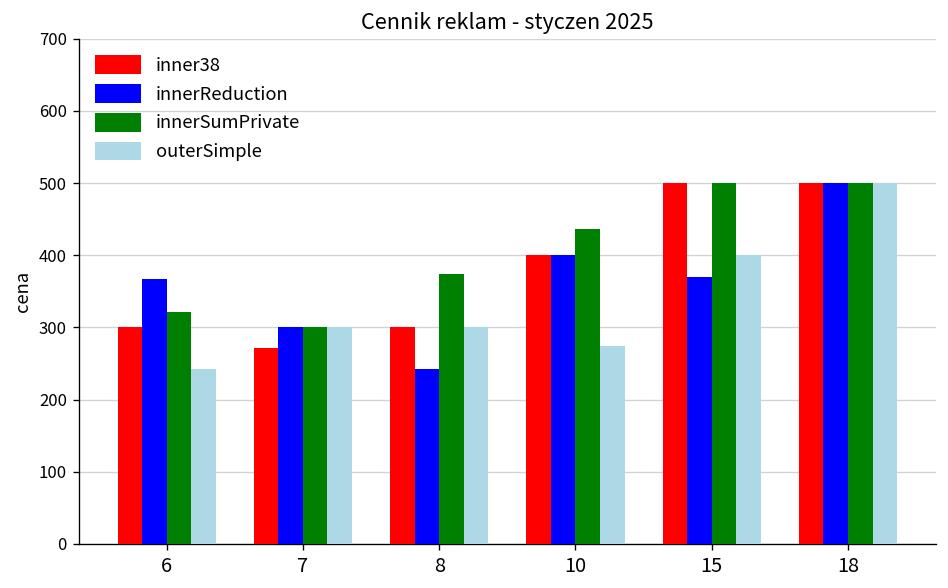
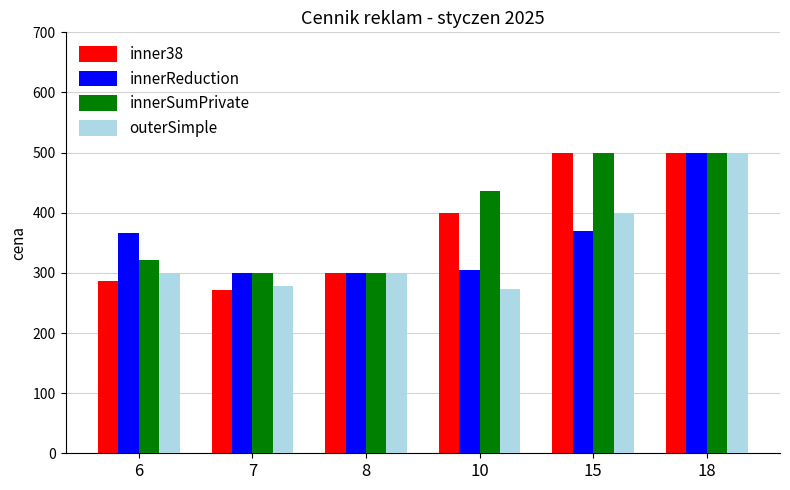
inner38, 6: 300 -> 290
outerSimple, 6: 240 -> 300
outerSimple, 7: 300 -> 280
innerReduction, 8: 240 -> 300
innerSumPrivate, 8: 370 -> 300
innerReduction, 10: 400 -> 300
